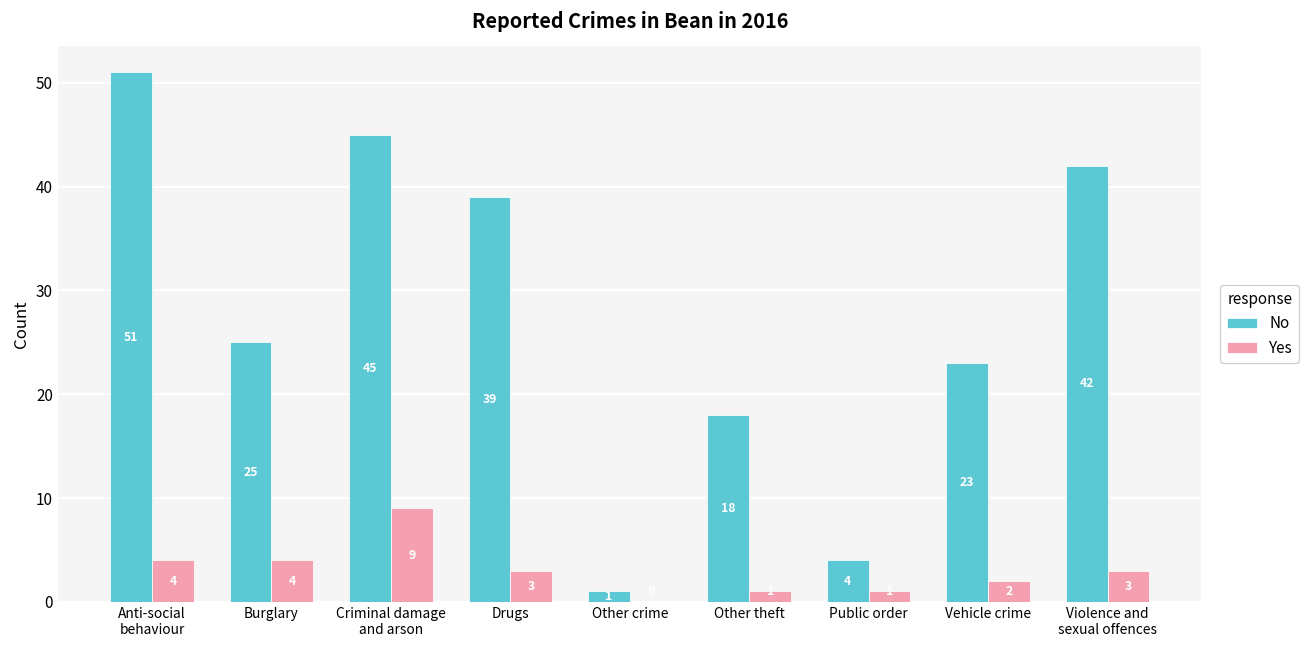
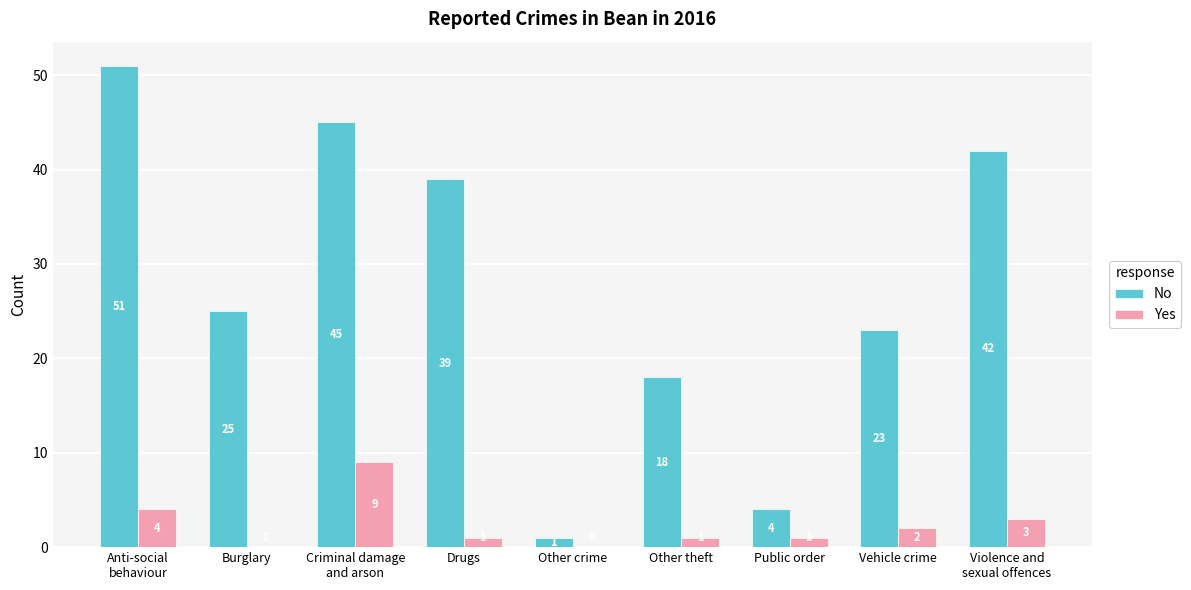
Yes, Burglary: 4 -> 0
Yes, Drugs: 3 -> 1
